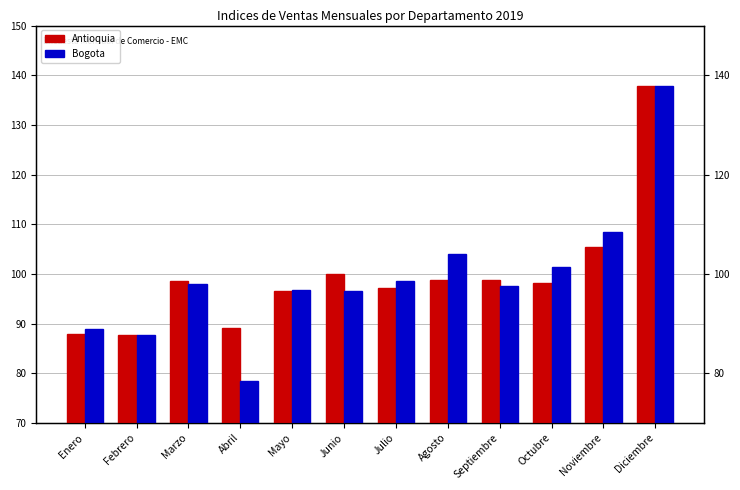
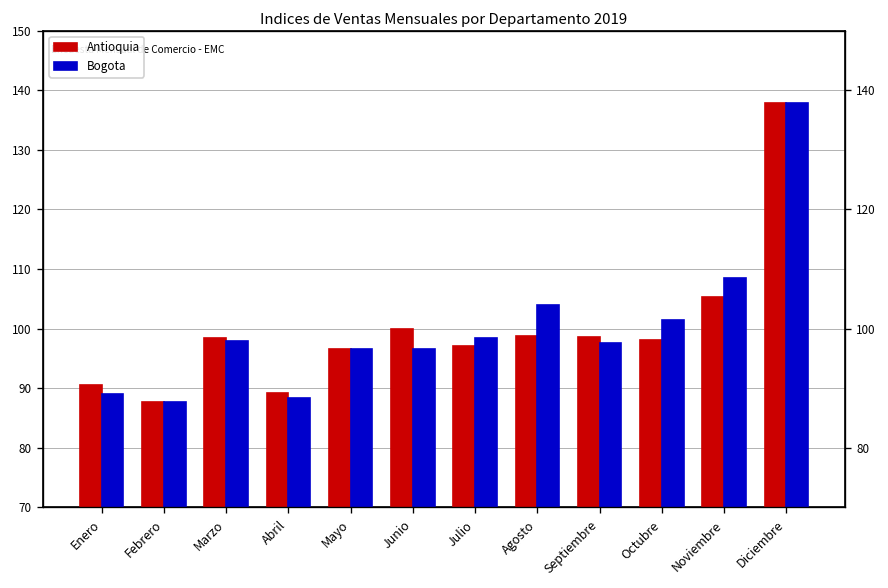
Antioquia, Enero: 88 -> 91
Bogota, Abril: 78 -> 88
